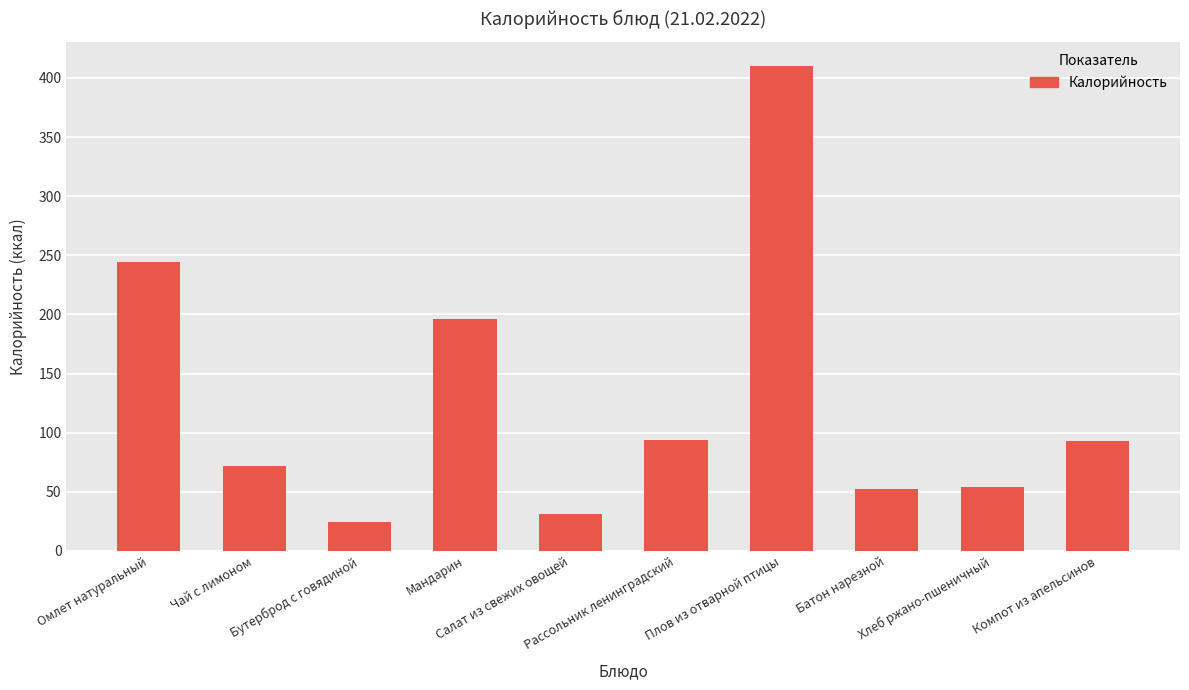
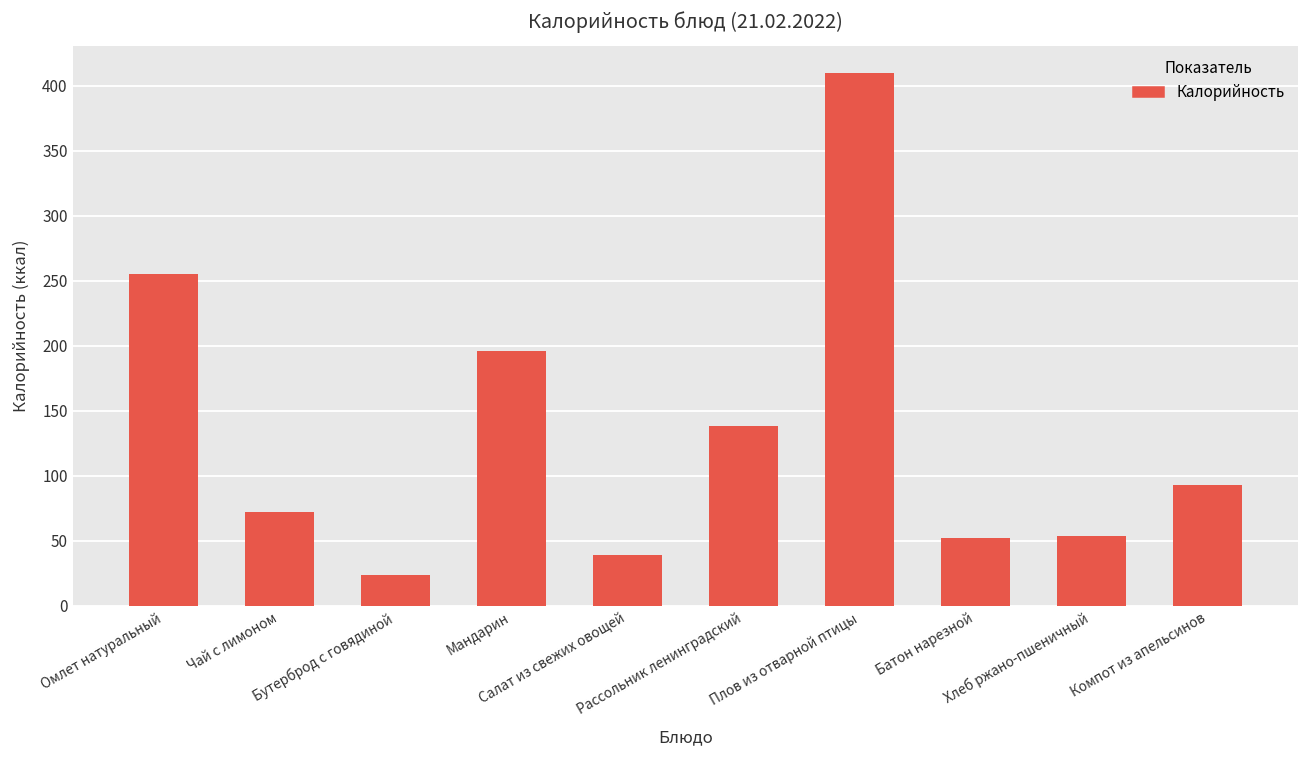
Омлет натуральный: 244 -> 255
Салат из свежих овощей: 31 -> 39
Рассольник ленинградский: 94 -> 138
